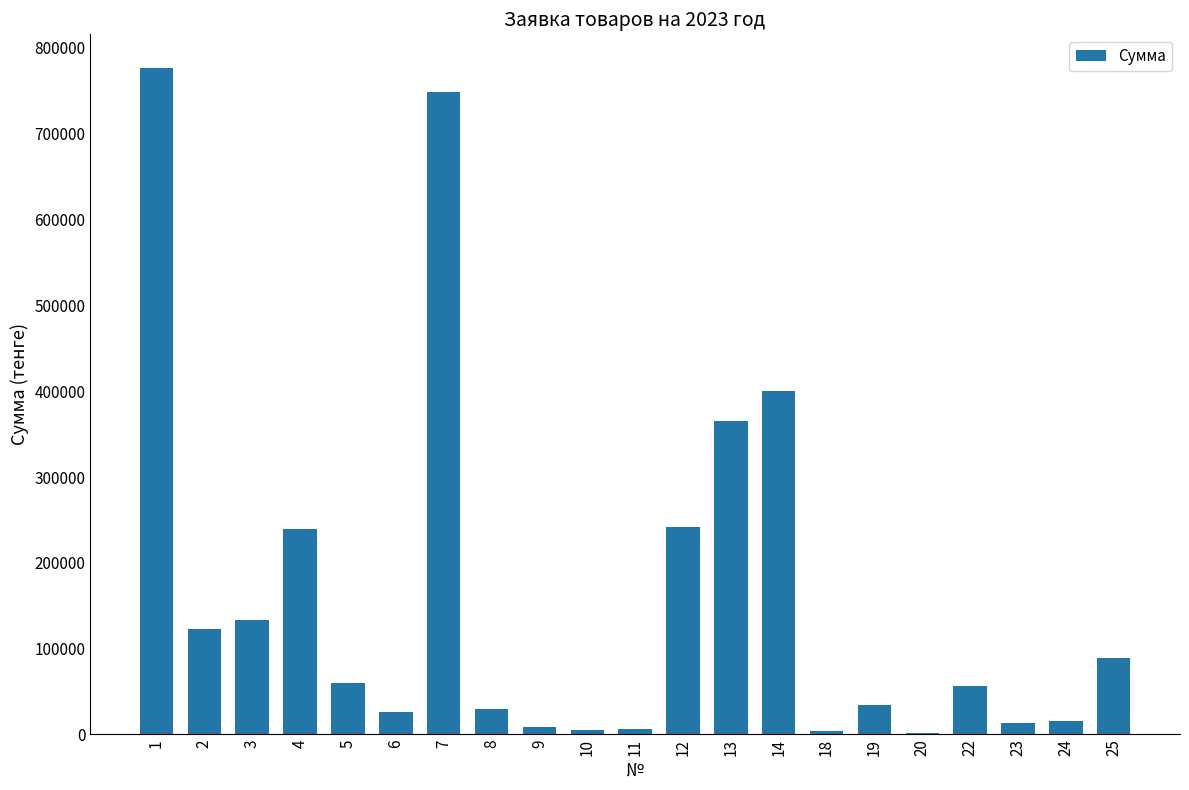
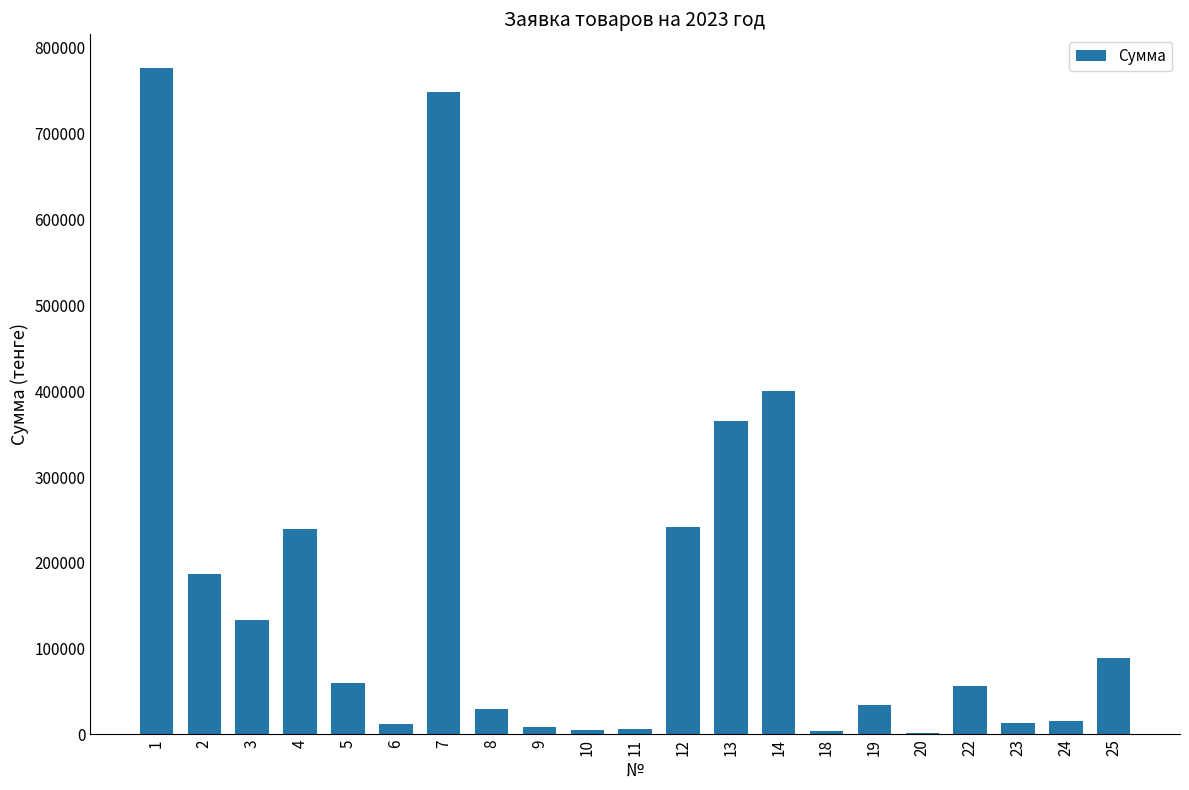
2: 120000 -> 190000
6: 30000 -> 10000
